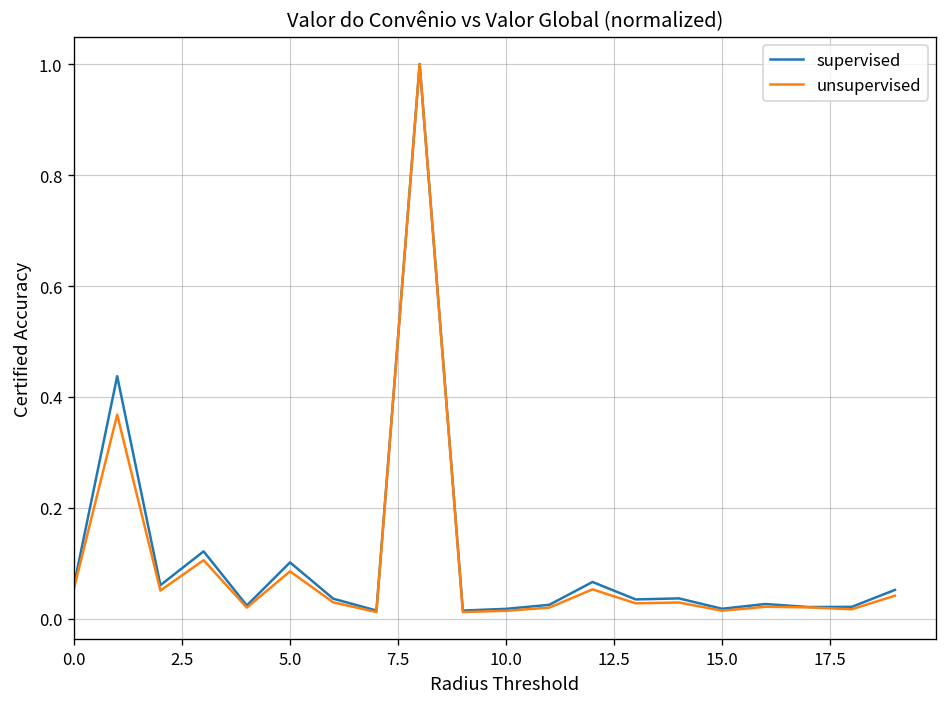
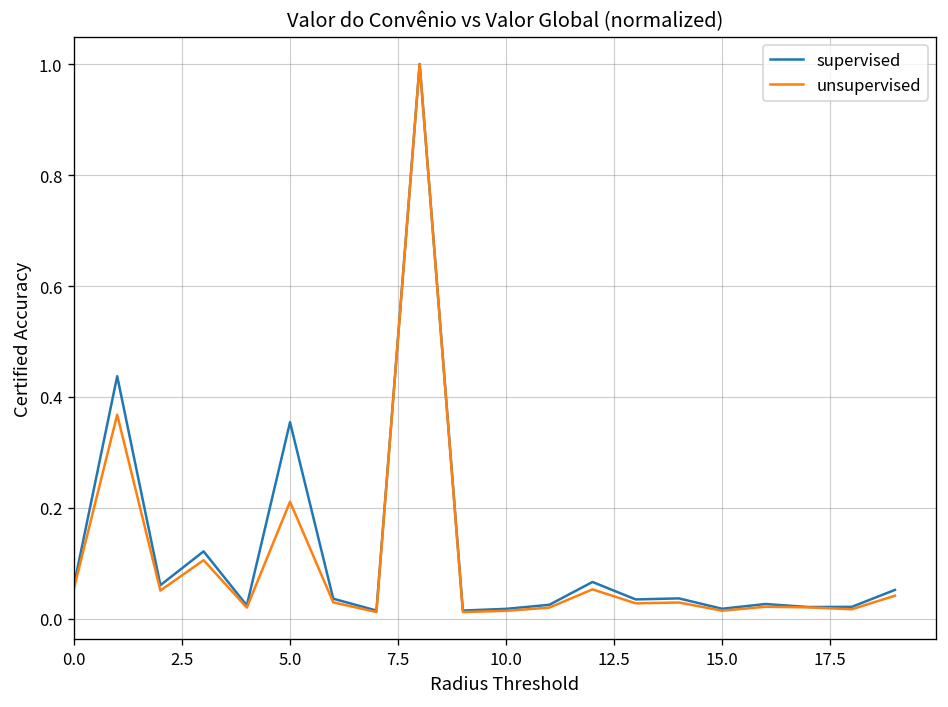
supervised, 5.0: 0.10 -> 0.35
unsupervised, 5.0: 0.09 -> 0.21
